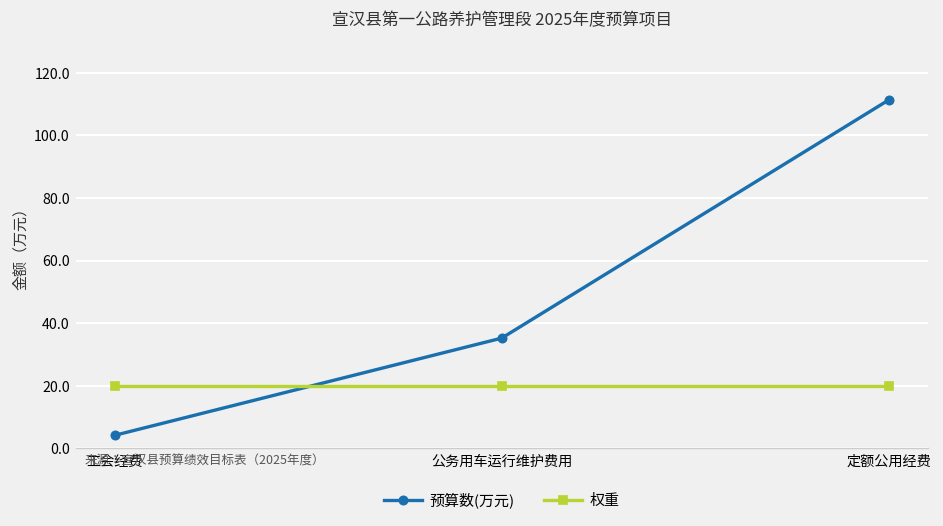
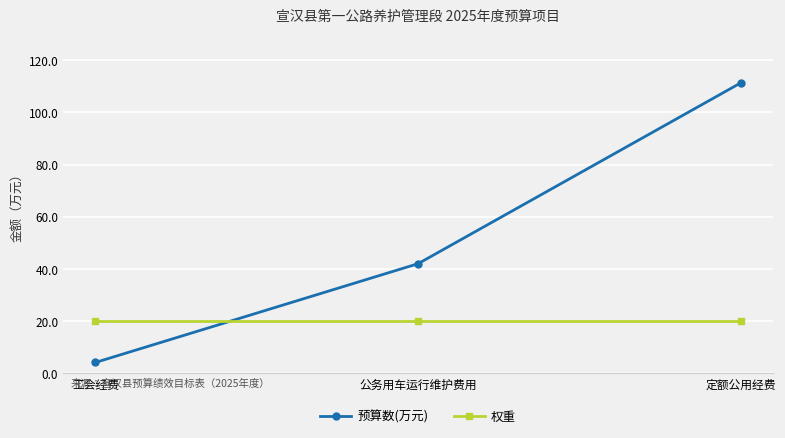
预算数(万元), 公务用车运行维护费用: 35 -> 42
